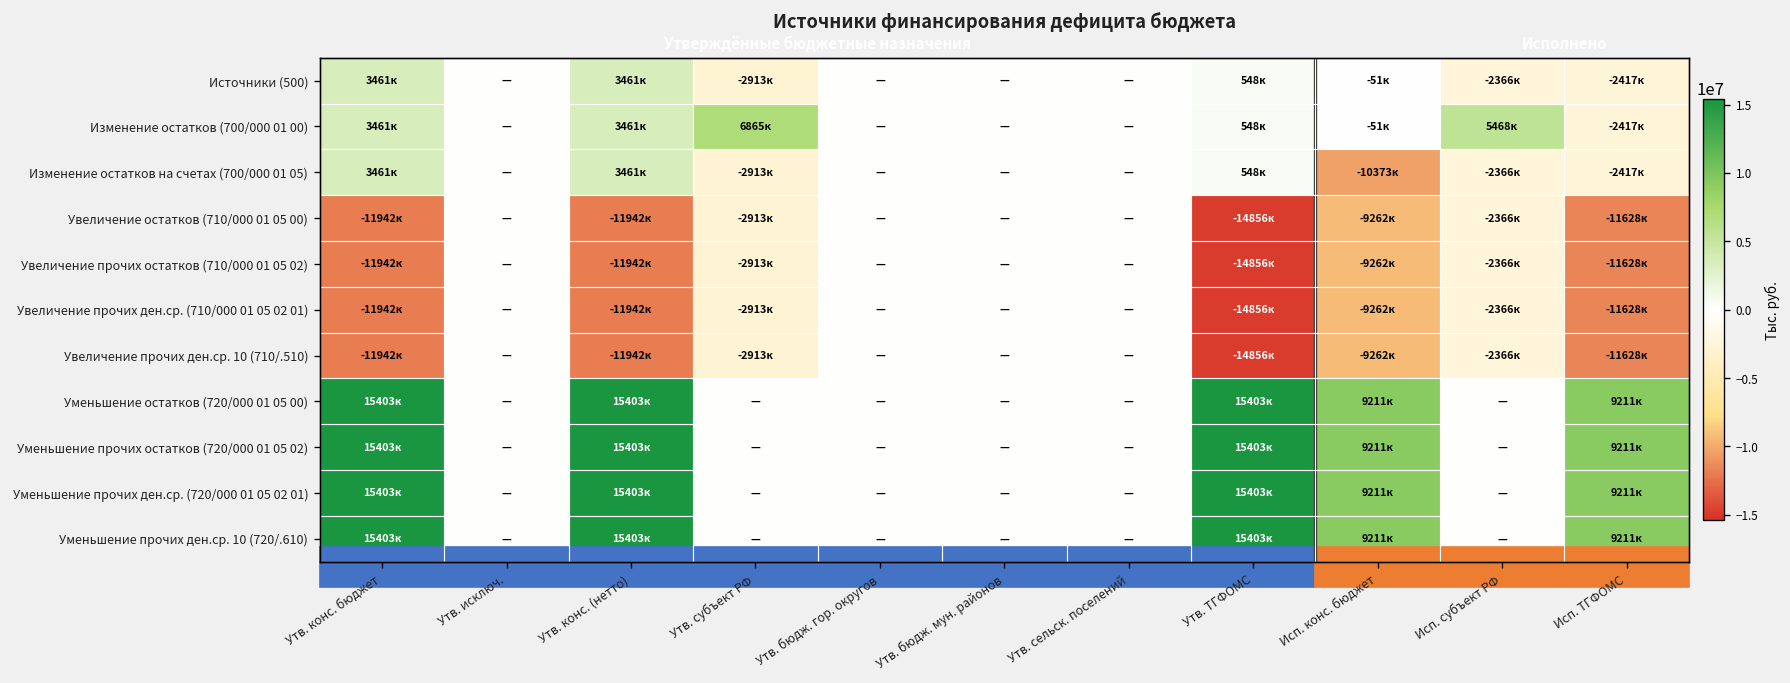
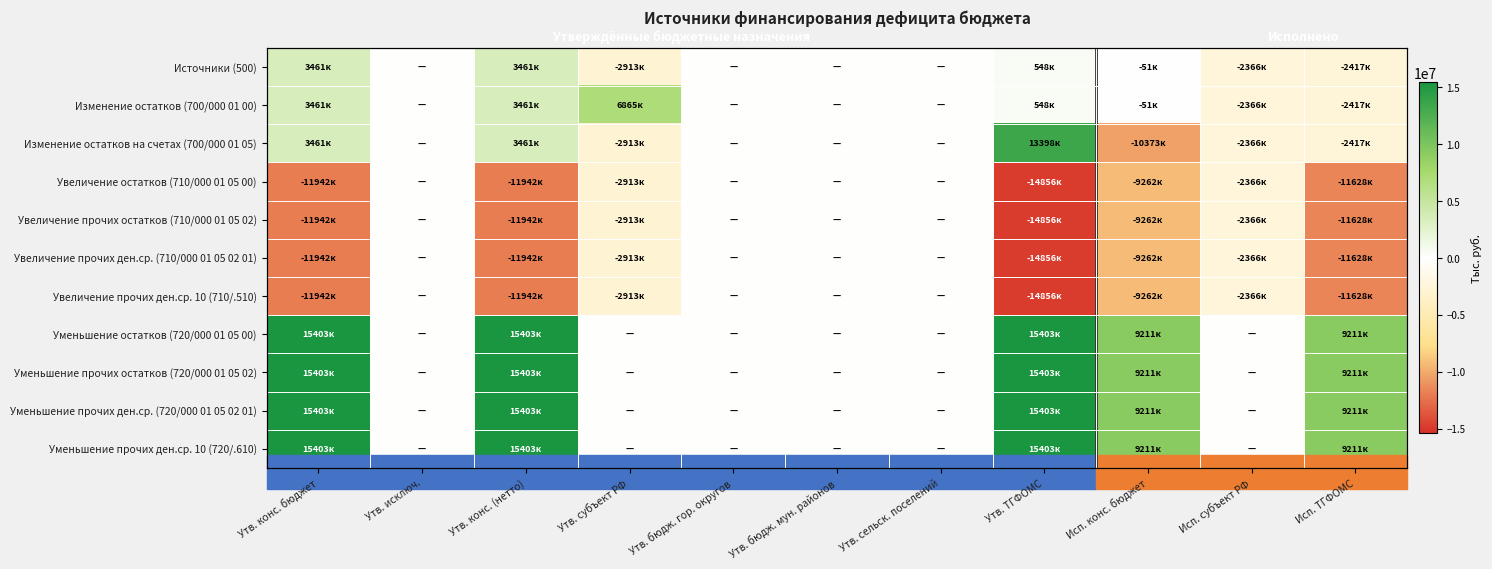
Изменение остатков (700/000 01 00), Исп. субъект РФ: 5468к -> -2366к
Изменение остатков на счетах (700/000 01 05), Утв. ТГФОМС: 548к -> 13398к
